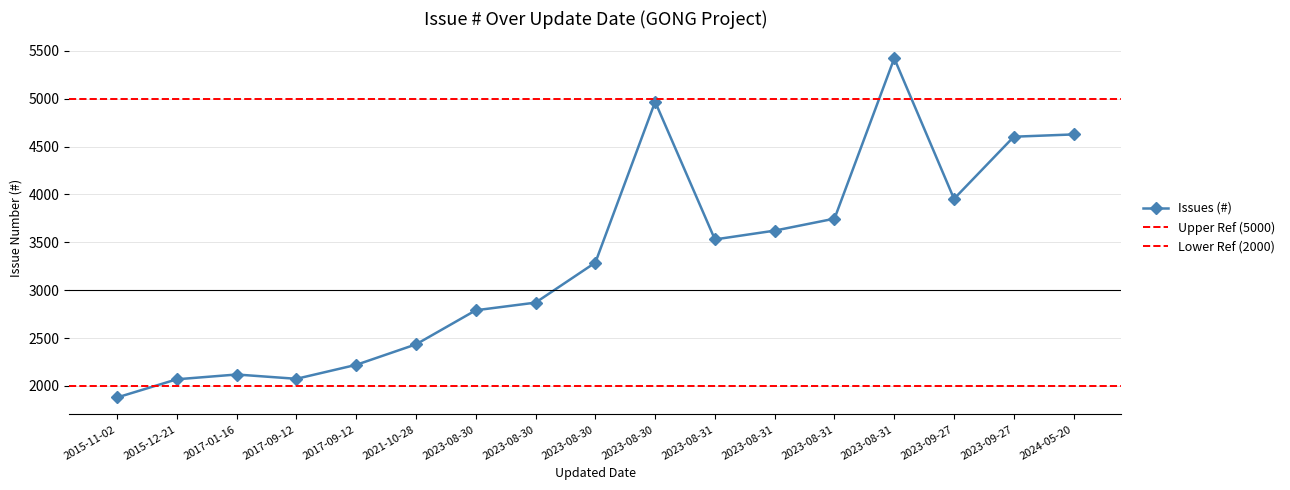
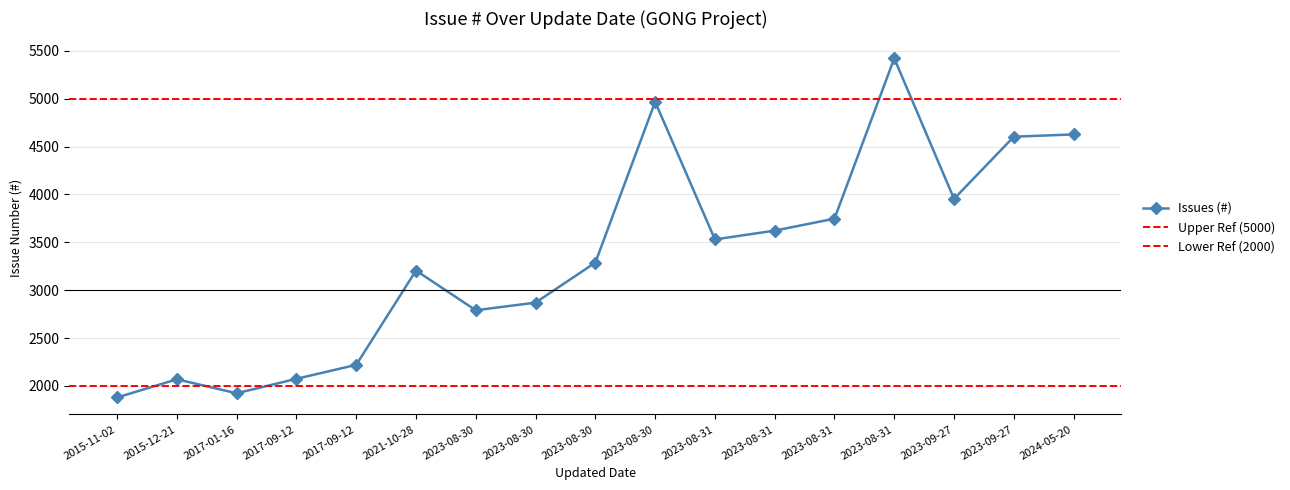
2017-01-16: 2100 -> 1900
2021-10-28: 2400 -> 3200
